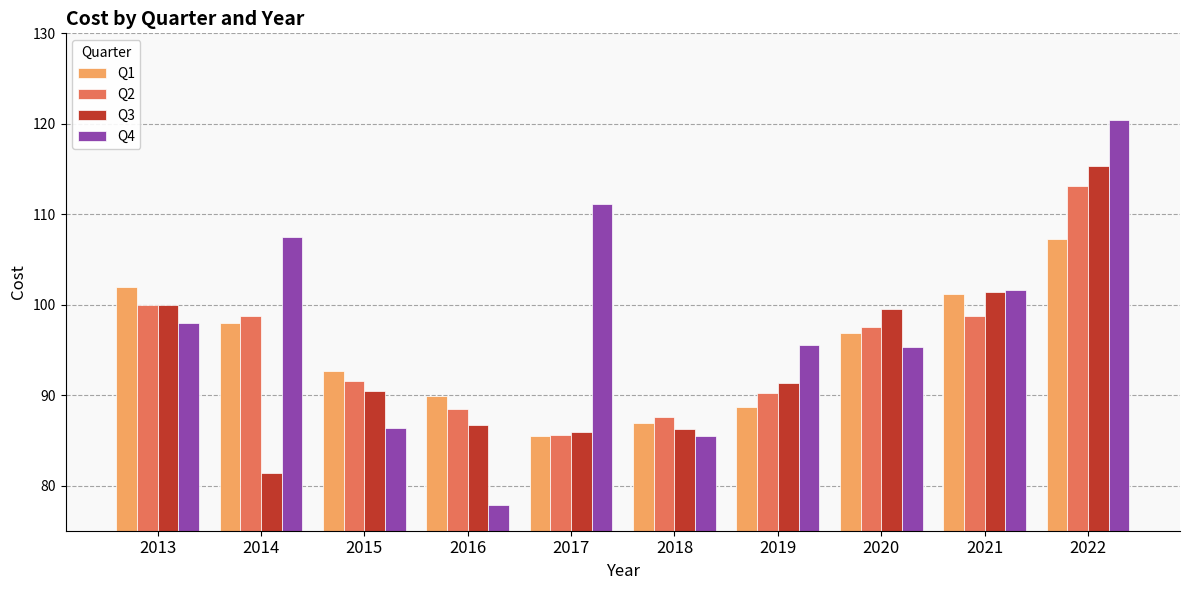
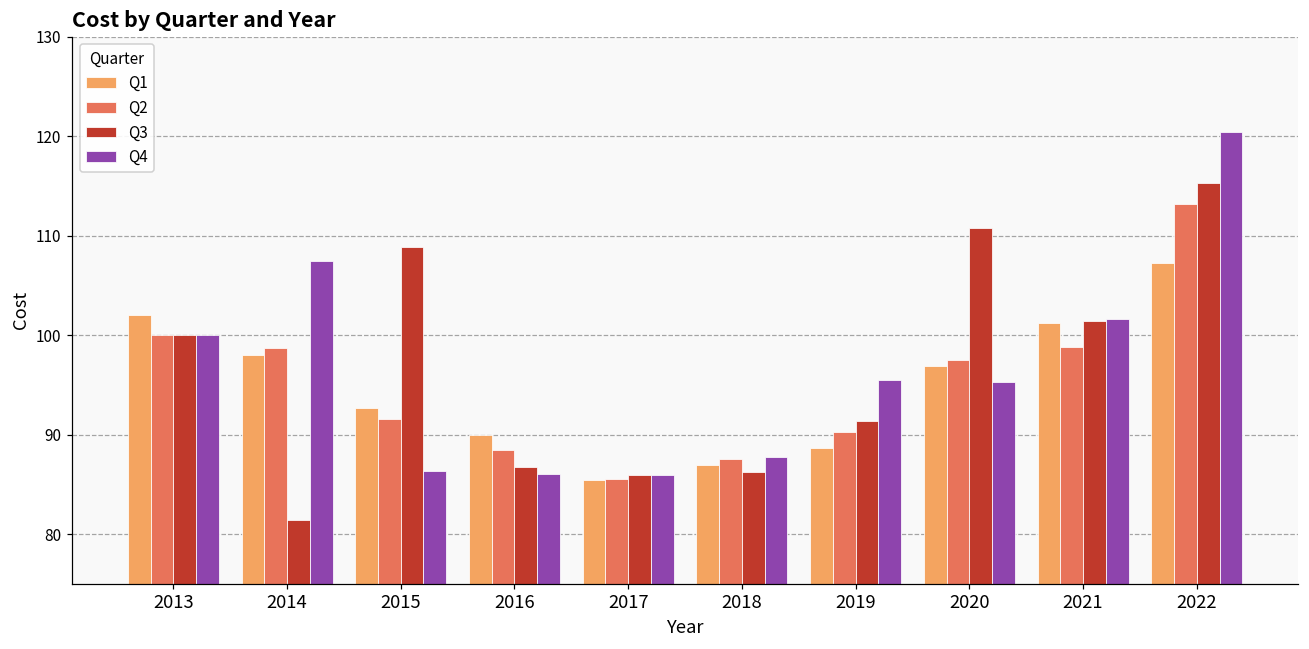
Q4, 2013: 98 -> 100
Q3, 2015: 90 -> 109
Q4, 2016: 78 -> 86
Q4, 2017: 111 -> 86
Q4, 2018: 85 -> 88
Q3, 2020: 100 -> 111
